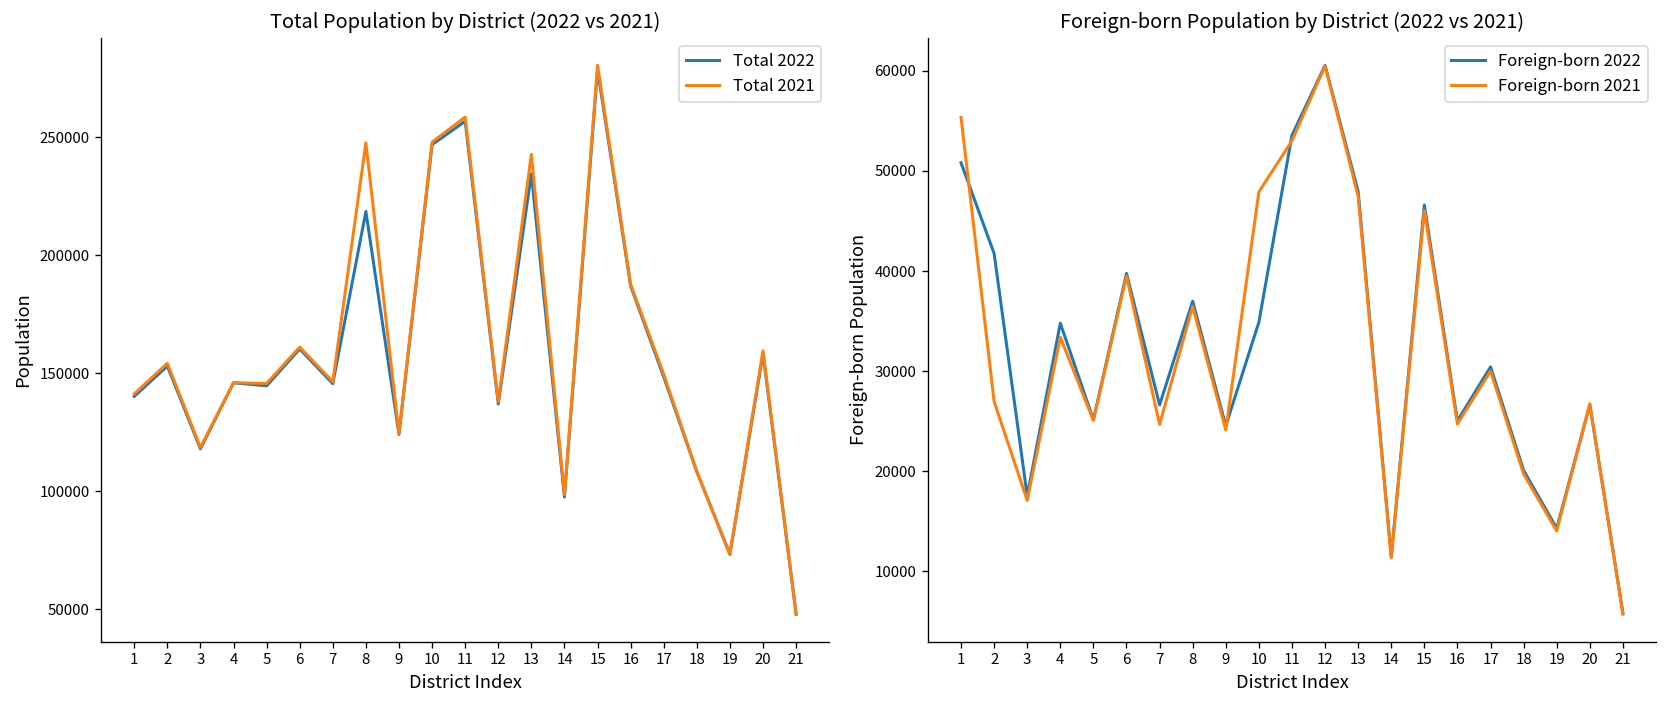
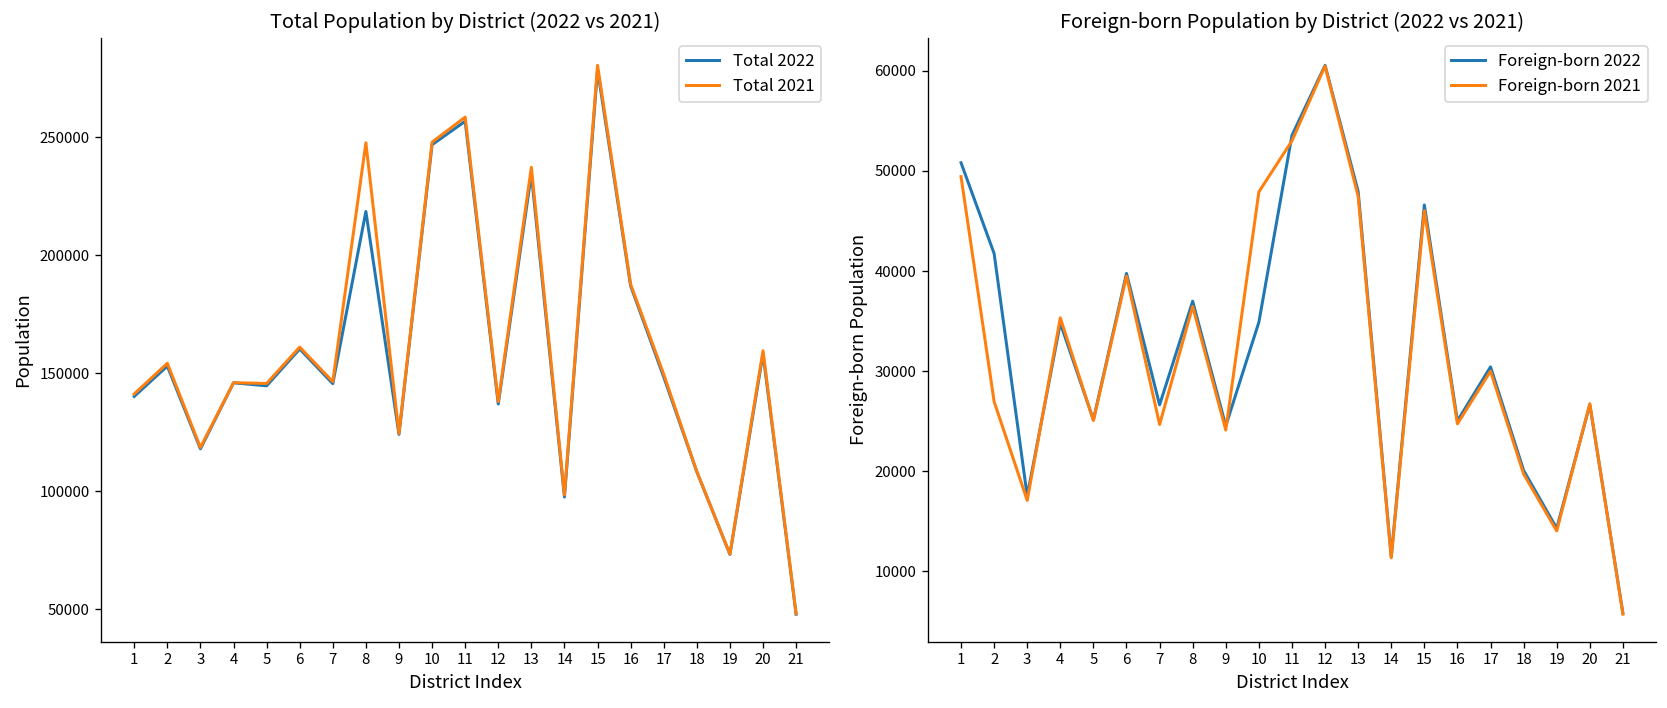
Total Population by District (2022 vs 2021), Total 2021, 13: 243000 -> 237000
Foreign-born Population by District (2022 vs 2021), Foreign-born 2021, 1: 55000 -> 49000
Foreign-born Population by District (2022 vs 2021), Foreign-born 2021, 4: 33000 -> 35000
